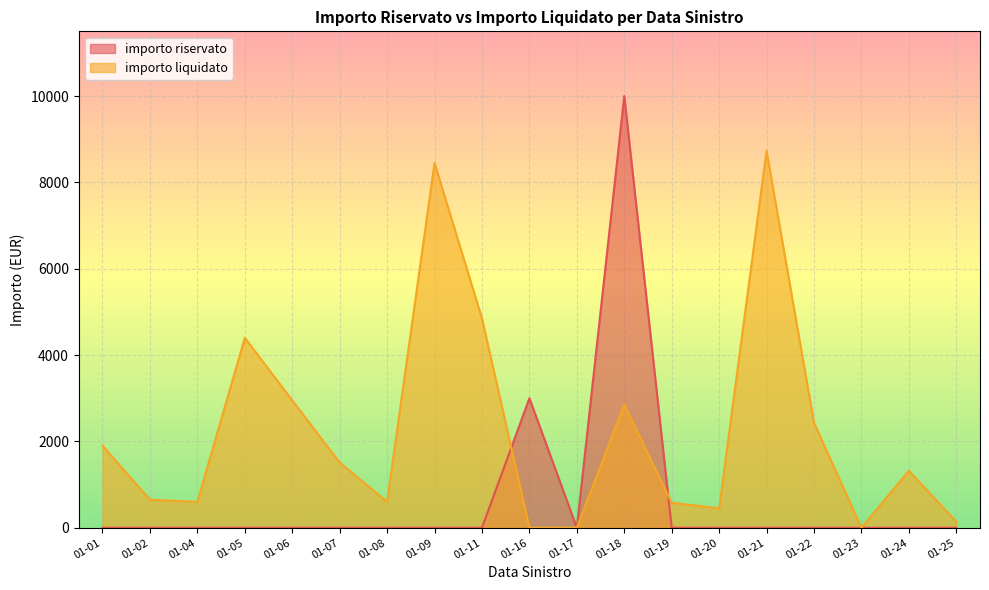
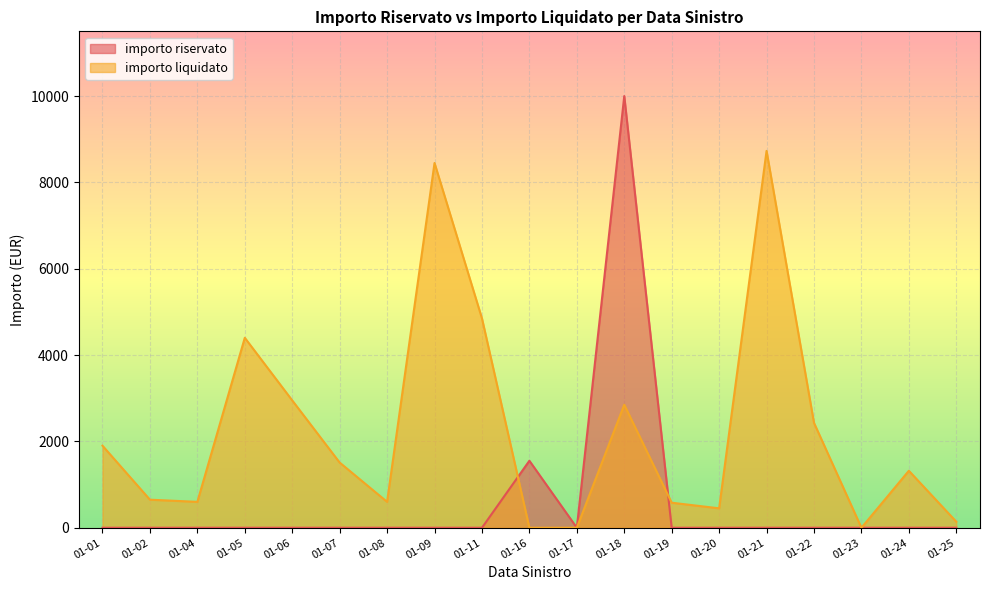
importo riservato, 01-16: 3000 -> 1600
